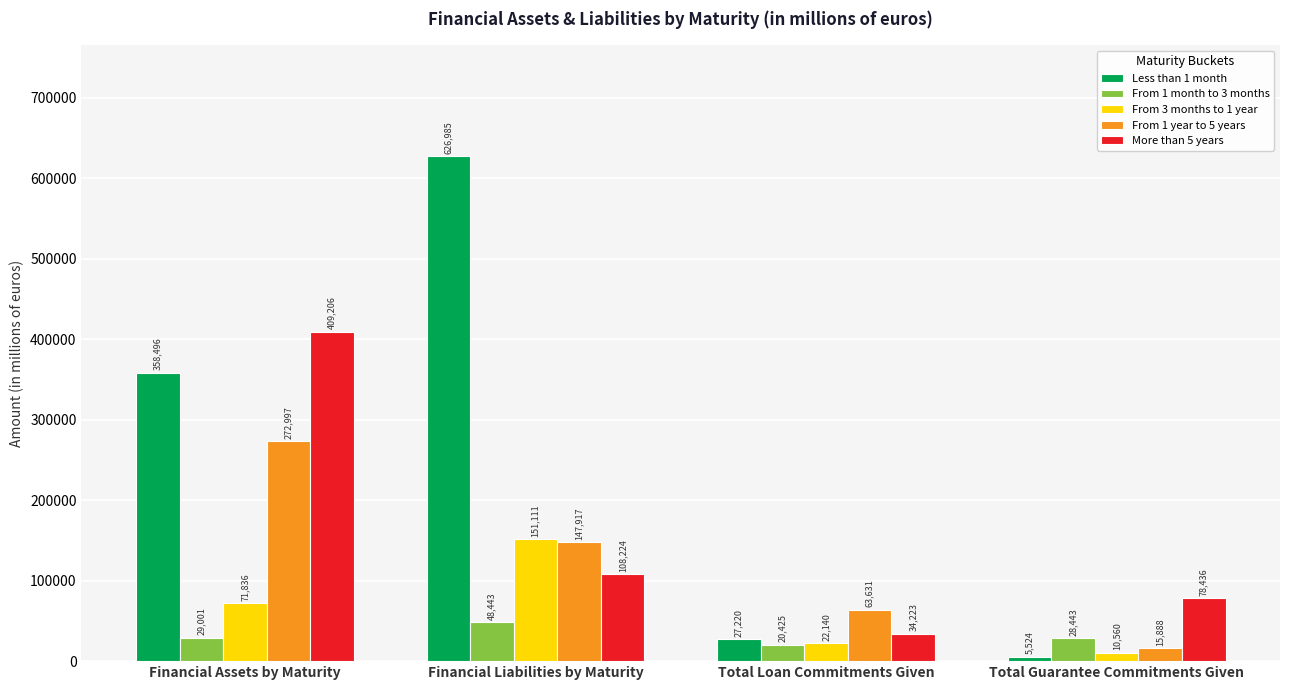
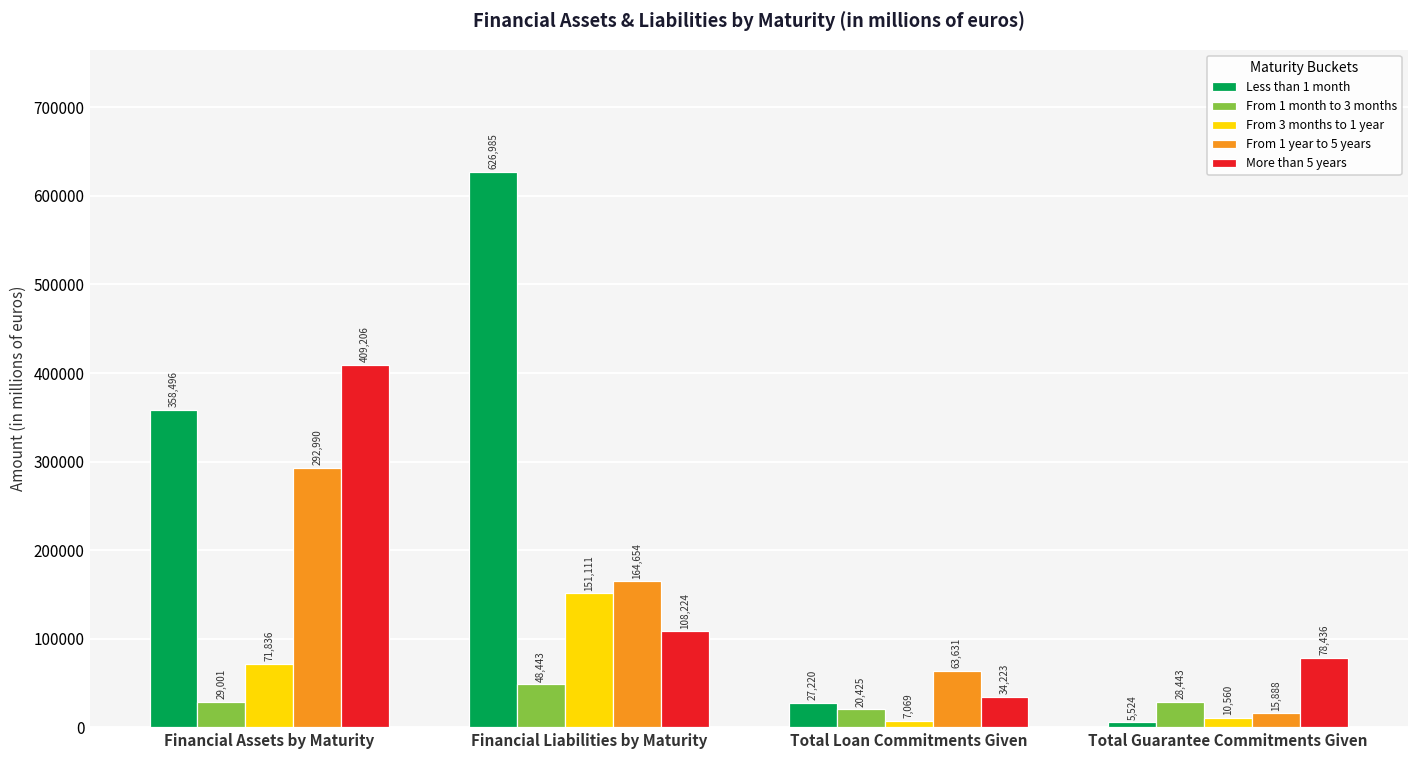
From 1 year to 5 years, Financial Assets by Maturity: 272,997 -> 292,990
From 1 year to 5 years, Financial Liabilities by Maturity: 147,917 -> 164,654
From 3 months to 1 year, Total Loan Commitments Given: 22,140 -> 7,069
